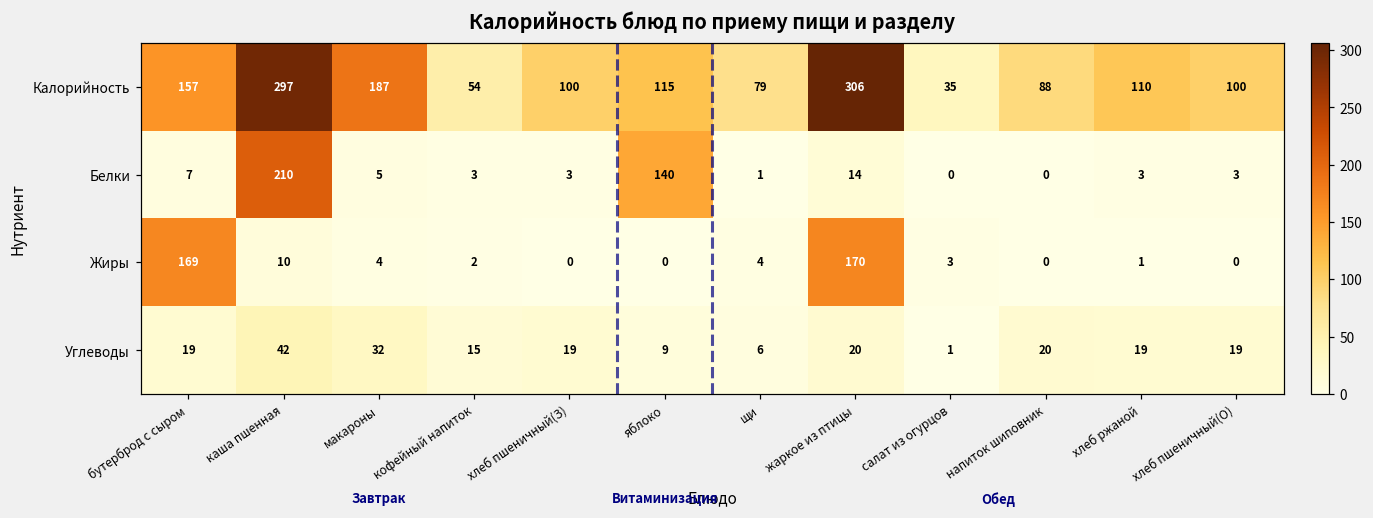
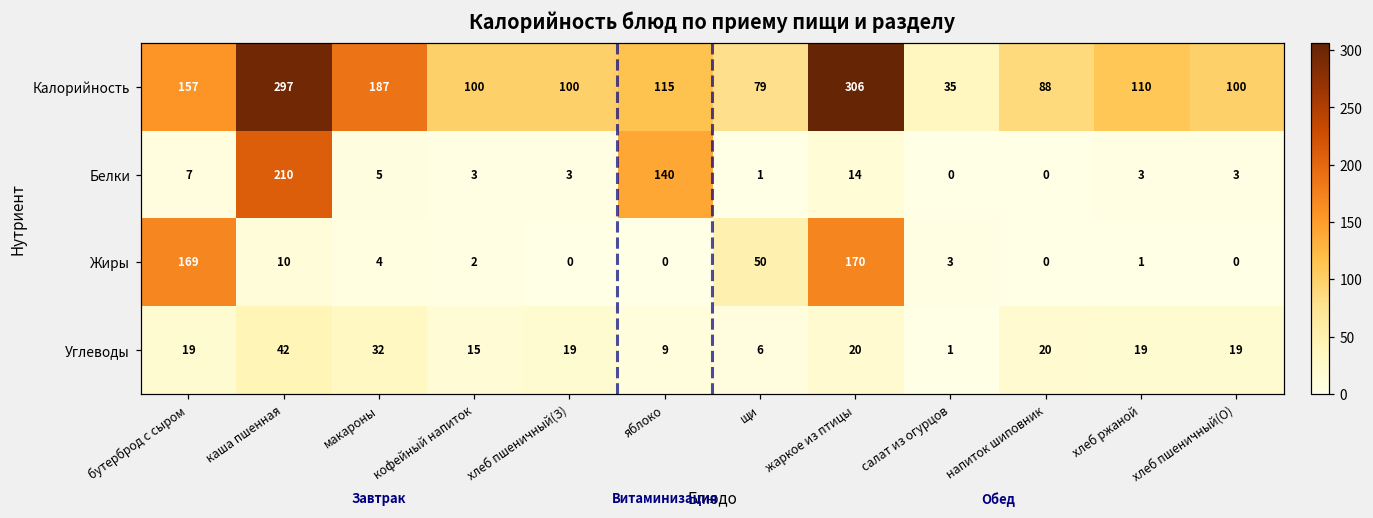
Калорийность, кофейный напиток: 54 -> 100
Жиры, щи: 4 -> 50
